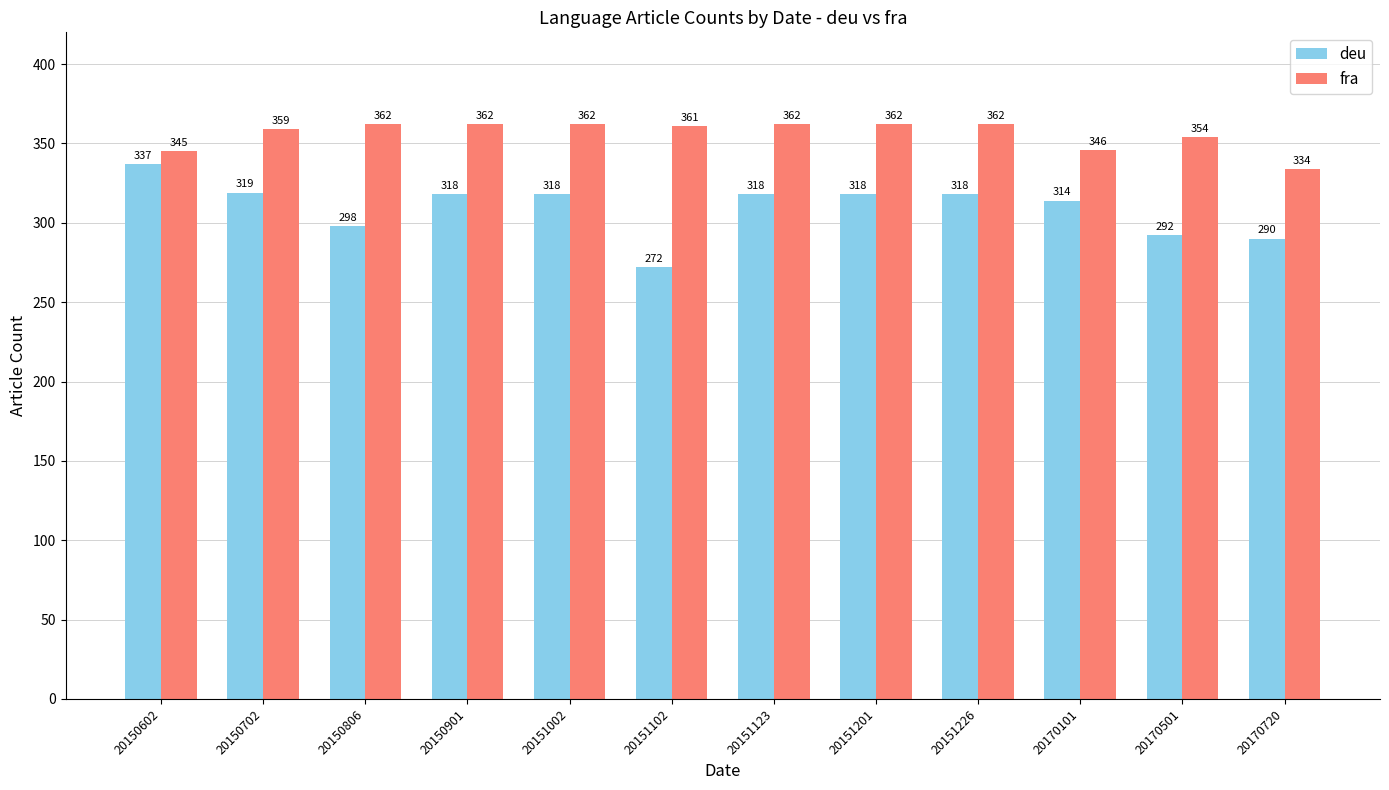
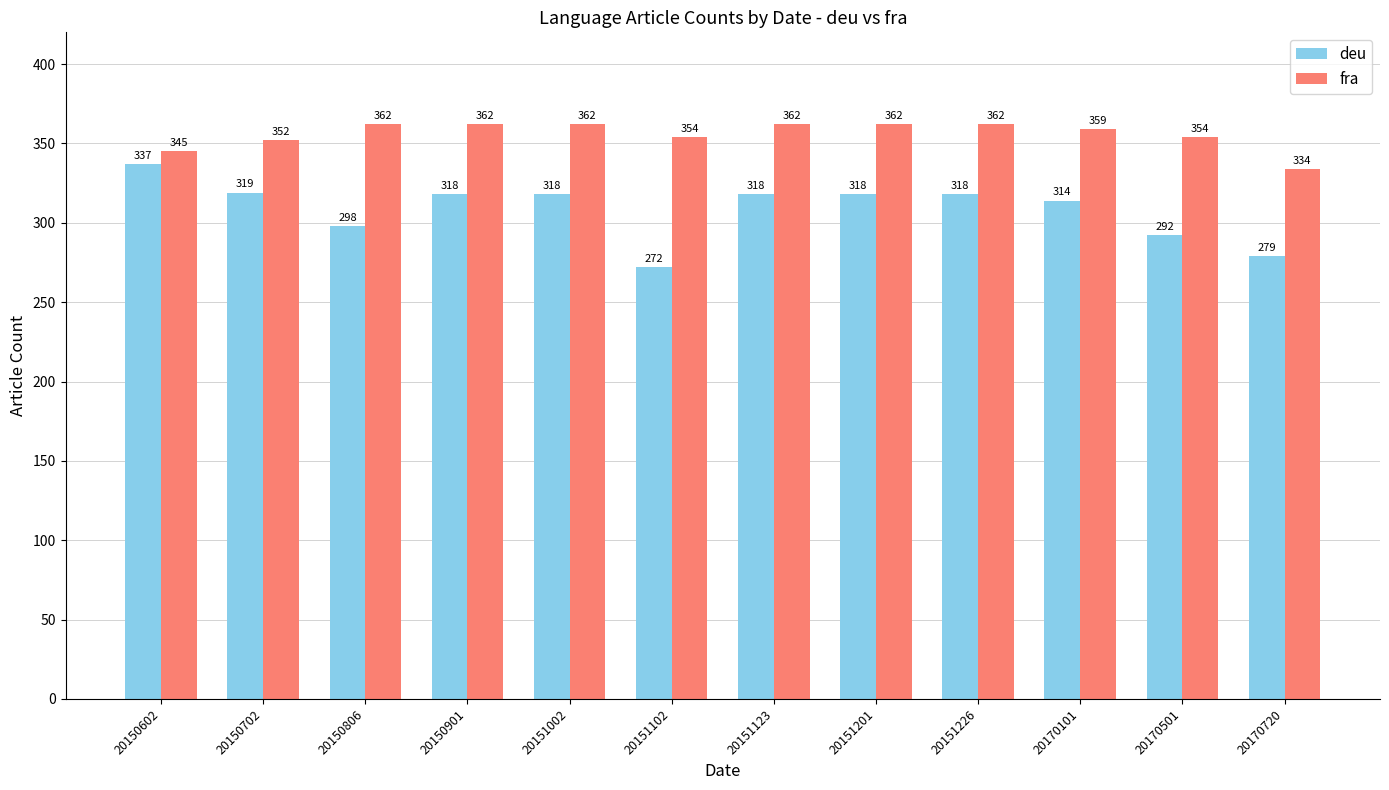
fra, 20150702: 359 -> 352
fra, 20151102: 361 -> 354
fra, 20170101: 346 -> 359
deu, 20170720: 290 -> 279
